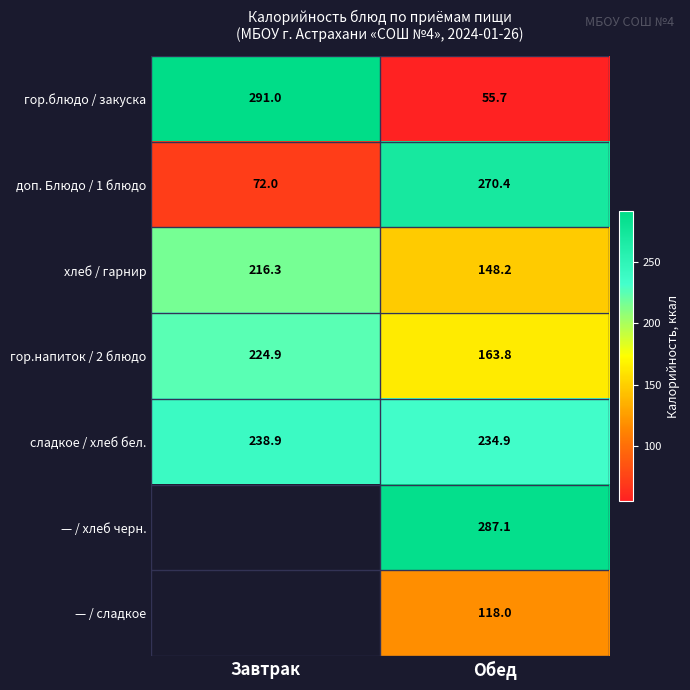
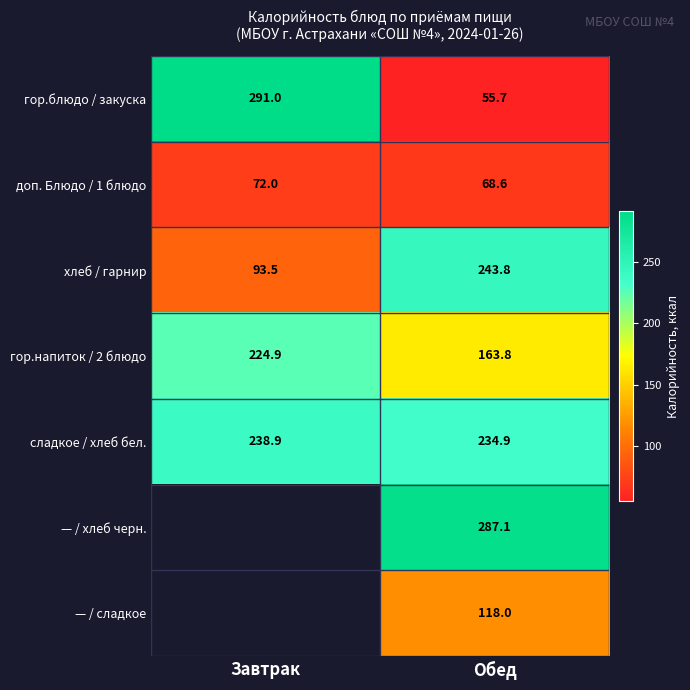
доп. Блюдо / 1 блюдо, Обед: 270.4 -> 68.6
хлеб / гарнир, Завтрак: 216.3 -> 93.5
хлеб / гарнир, Обед: 148.2 -> 243.8
